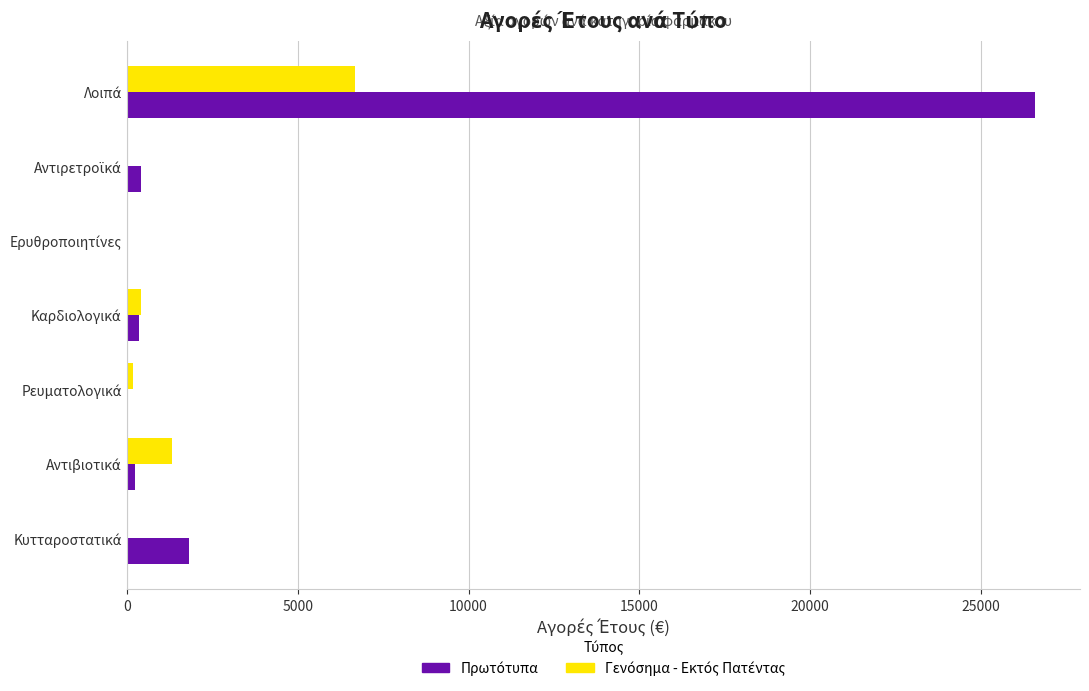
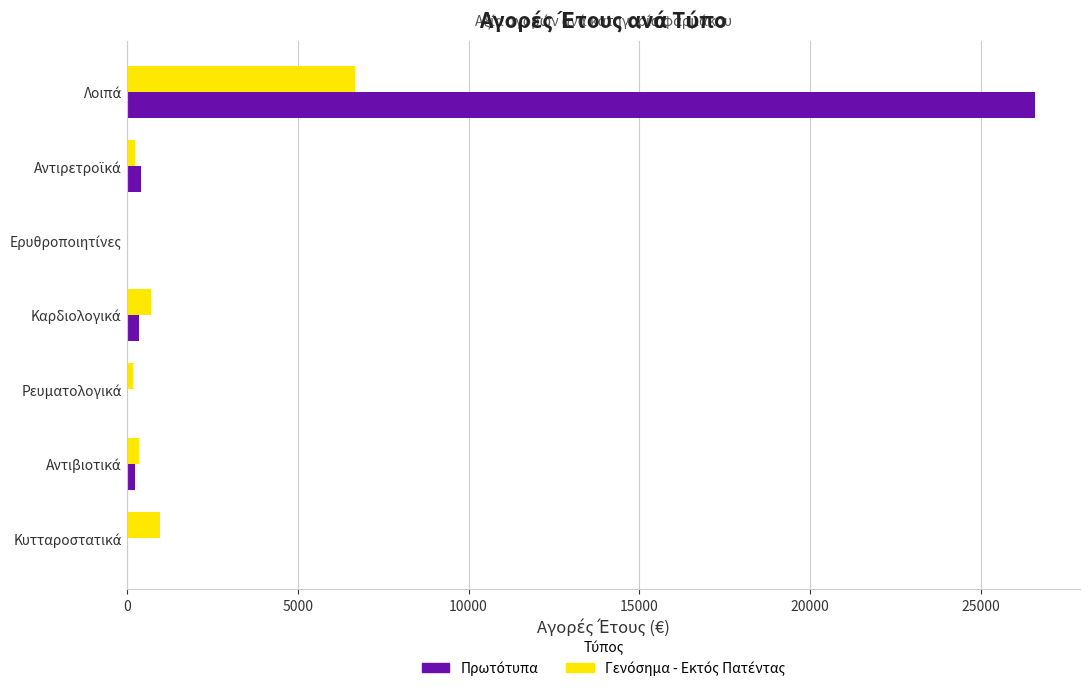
Γενόσημα - Εκτός Πατέντας, Αντιρετροϊκά: 0 -> 200
Γενόσημα - Εκτός Πατέντας, Καρδιολογικά: 400 -> 700
Γενόσημα - Εκτός Πατέντας, Αντιβιοτικά: 1300 -> 400
Γενόσημα - Εκτός Πατέντας, Κυτταροστατικά: 0 -> 1000
Πρωτότυπα, Κυτταροστατικά: 1800 -> 0
